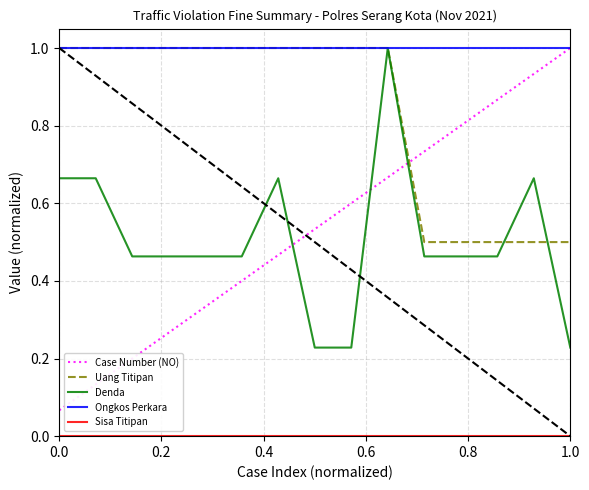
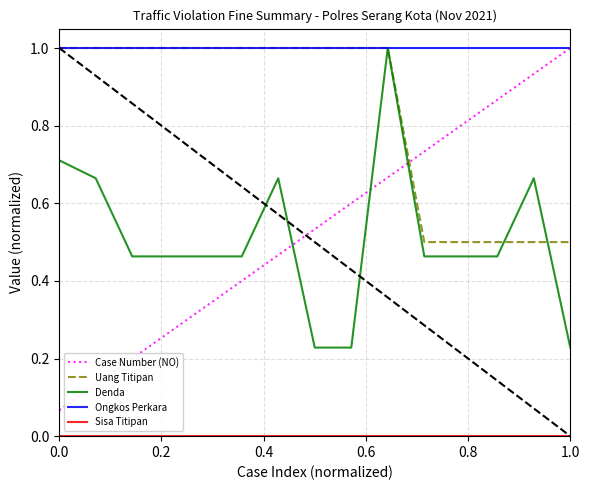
Denda, 0.0: 0.66 -> 0.71
